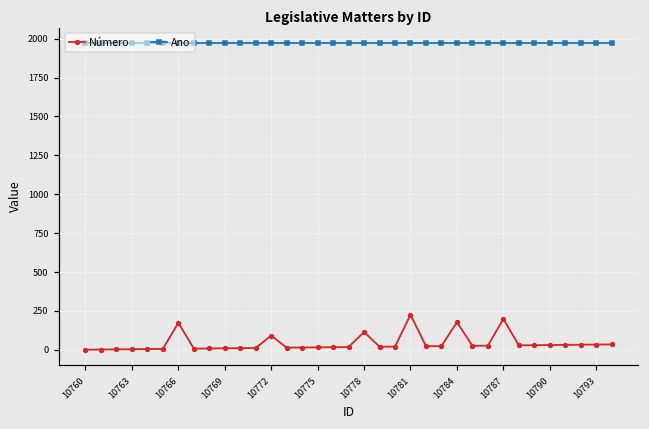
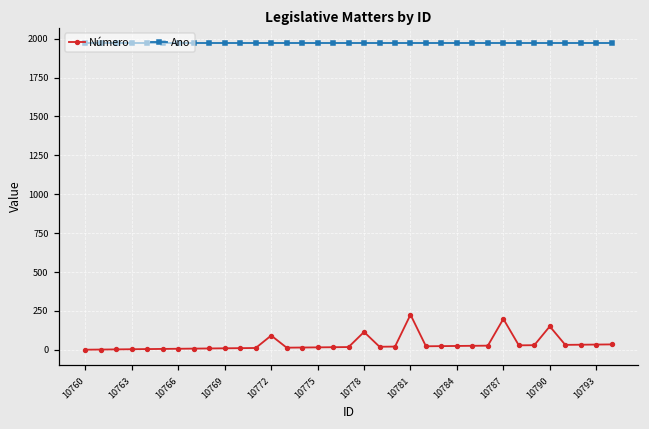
Número, 10766: 170 -> 10
Número, 10784: 180 -> 30
Número, 10790: 30 -> 150
